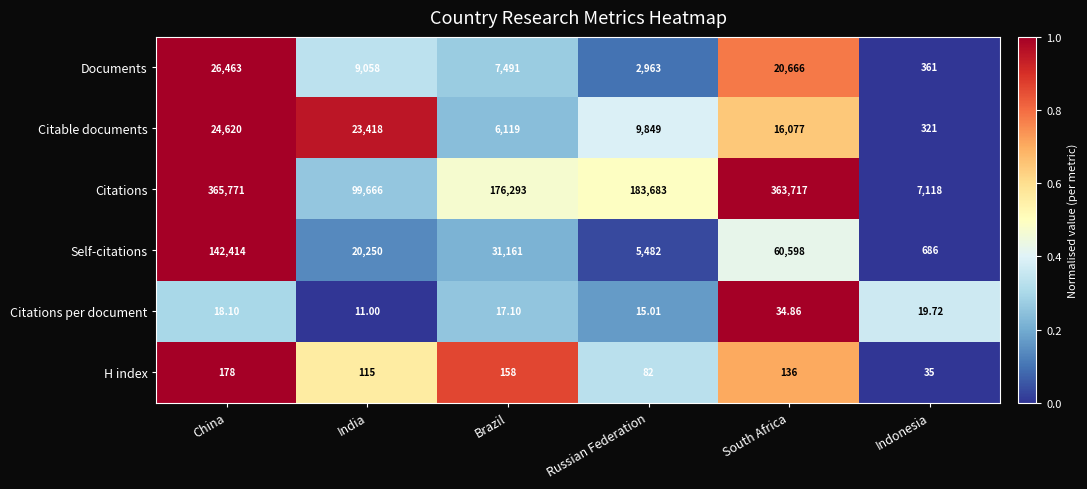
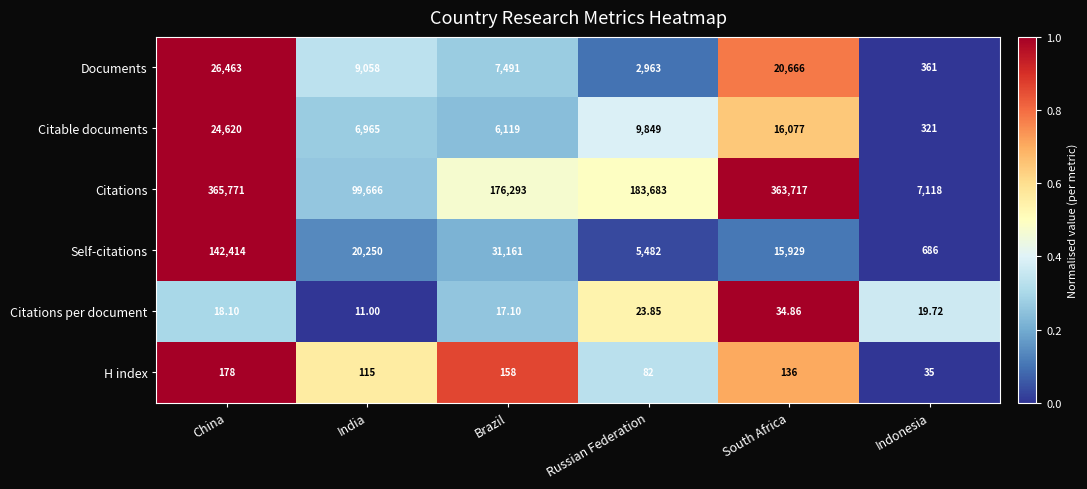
Citable documents, India: 23,418 -> 6,965
Self-citations, South Africa: 60,598 -> 15,929
Citations per document, Russian Federation: 15.01 -> 23.85
